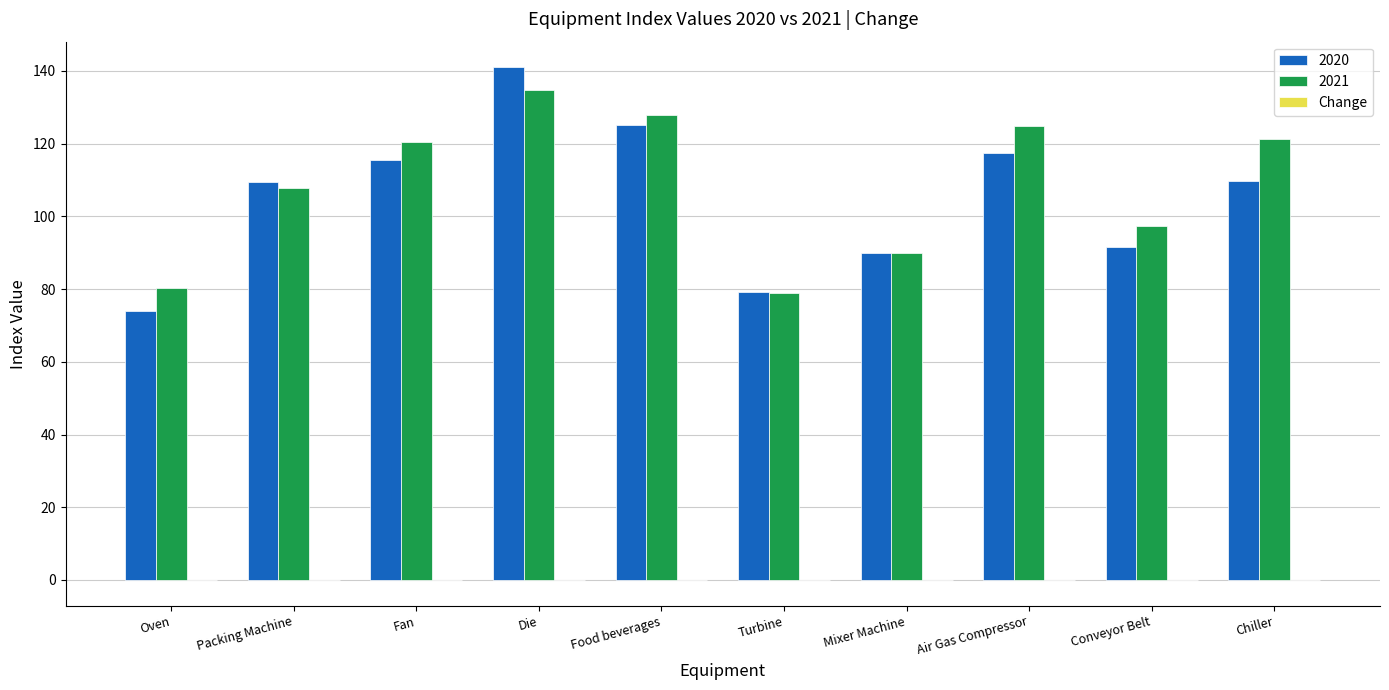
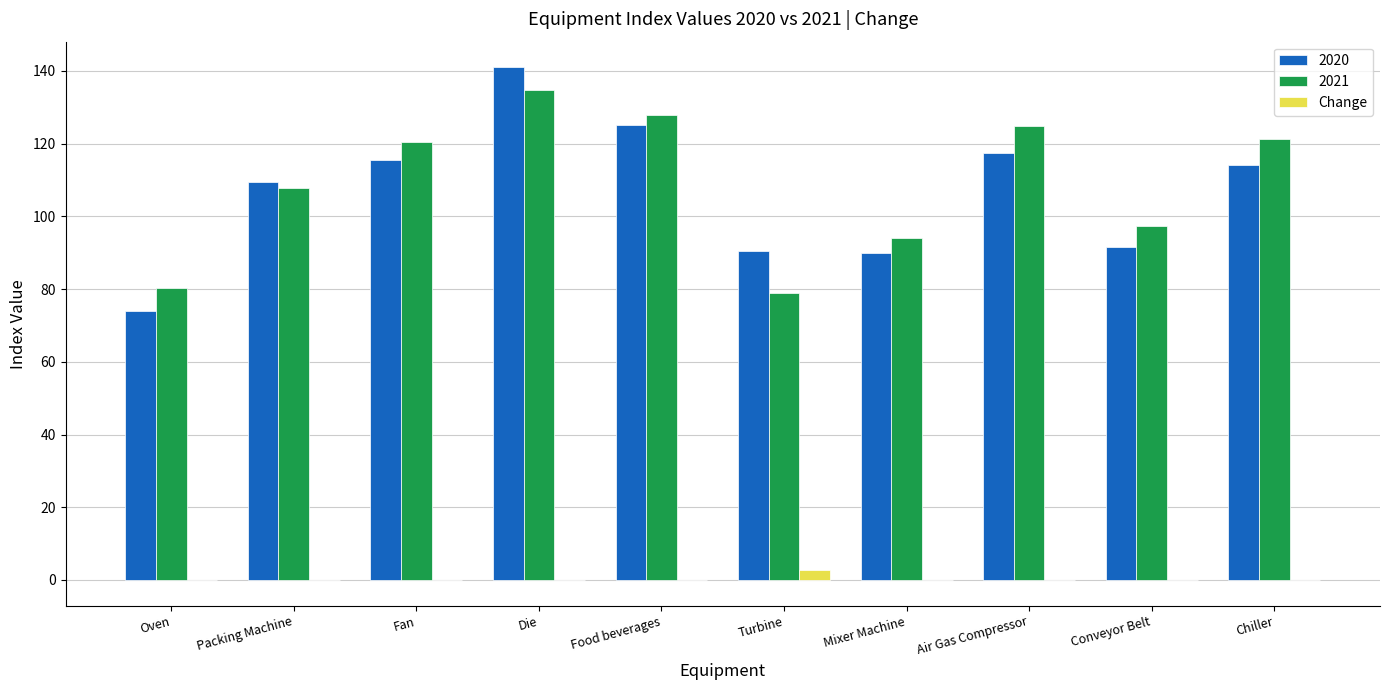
2020, Turbine: 79 -> 91
Change, Turbine: 0 -> 3
2021, Mixer Machine: 90 -> 94
2020, Chiller: 110 -> 114
